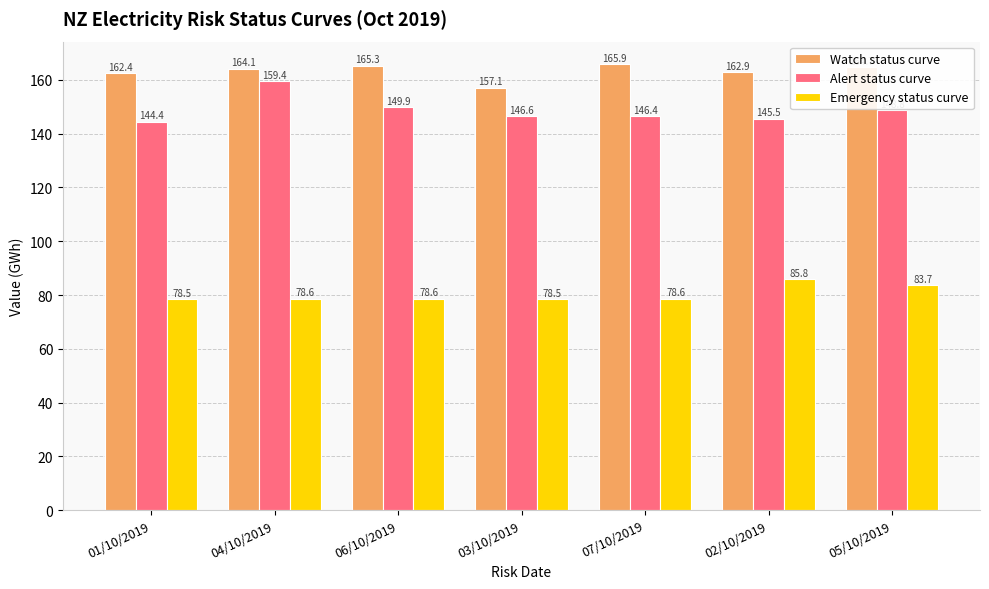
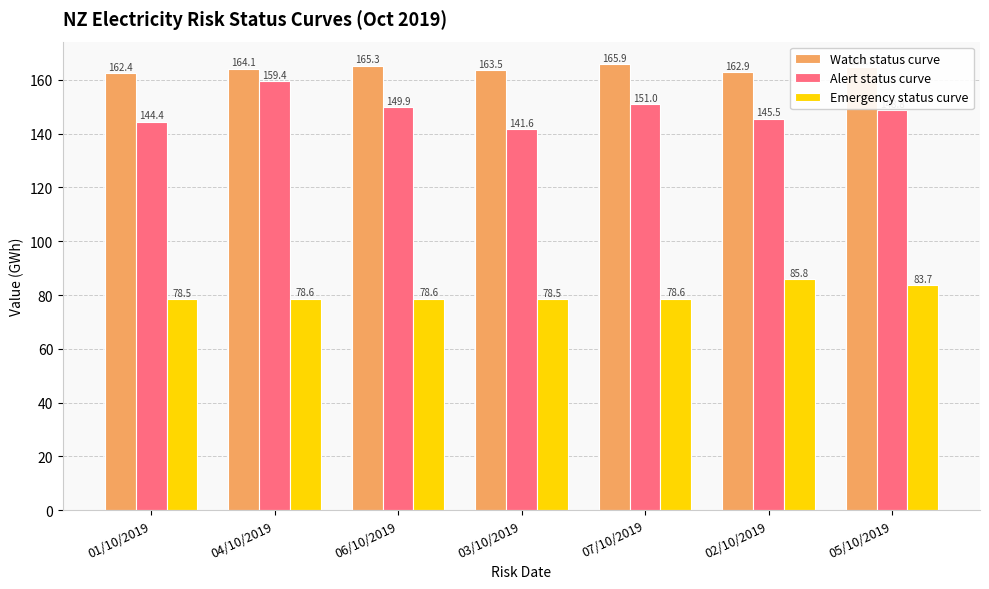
Watch status curve, 03/10/2019: 157.1 -> 163.5
Alert status curve, 03/10/2019: 146.6 -> 141.6
Alert status curve, 07/10/2019: 146.4 -> 151.0
